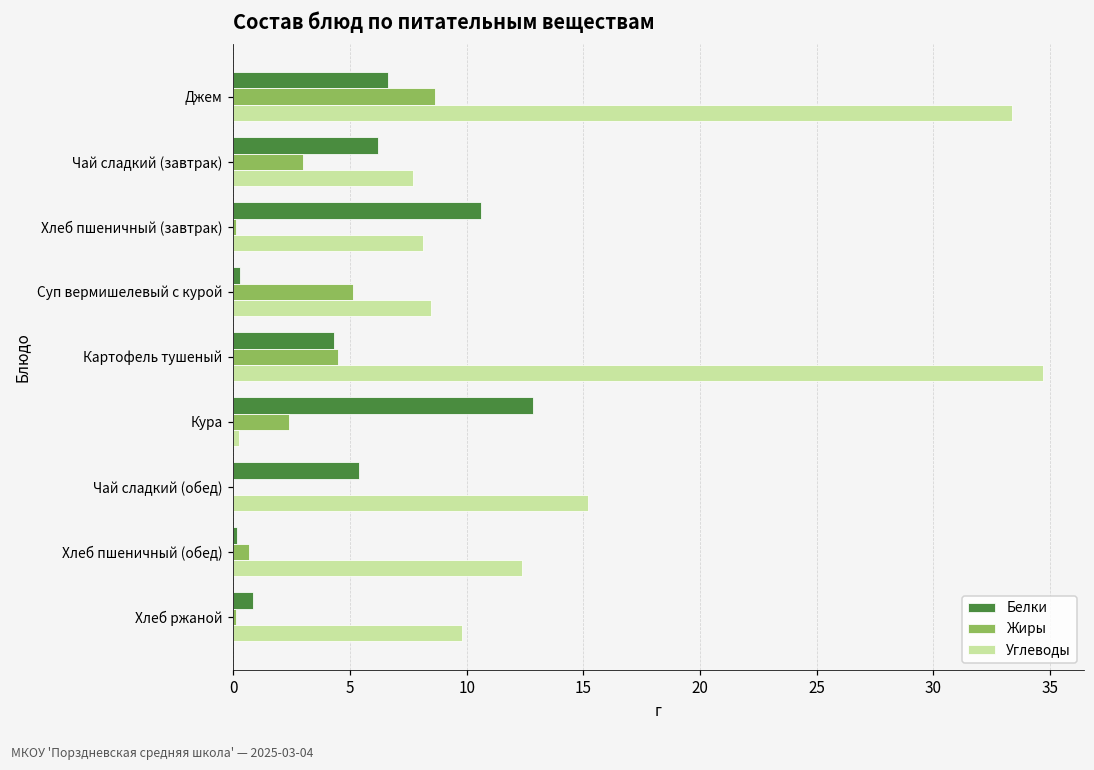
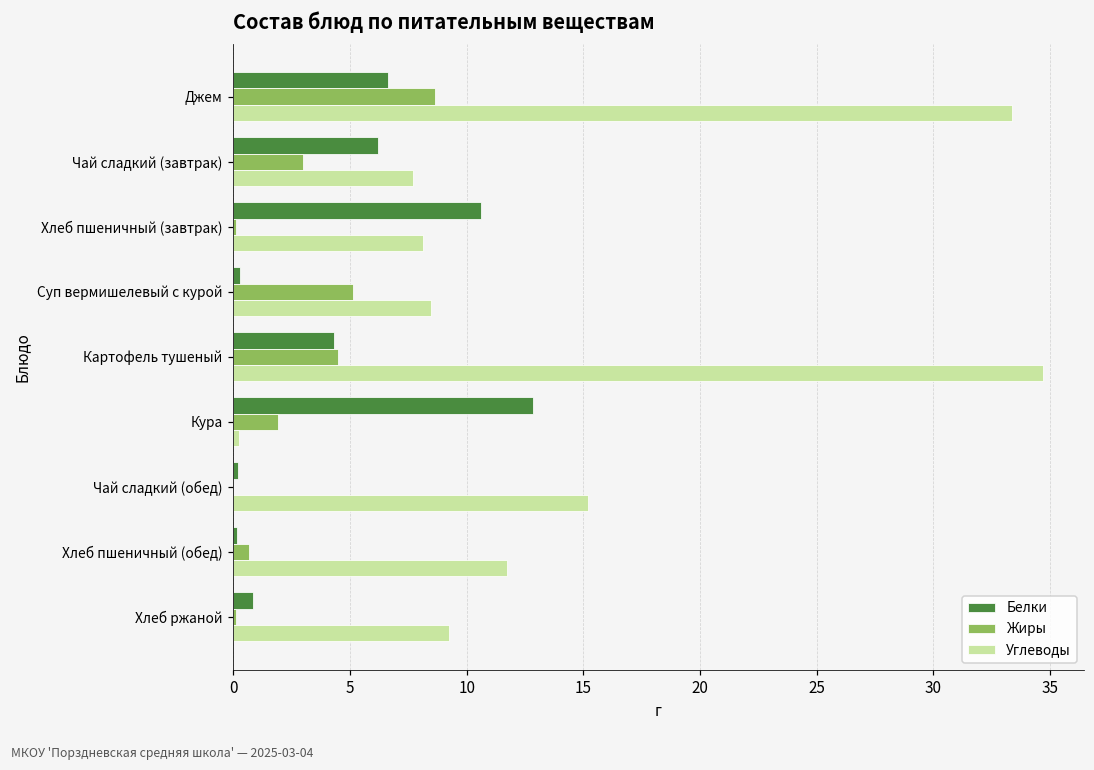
Жиры, Кура: 2.4 -> 1.9
Белки, Чай сладкий (обед): 5.4 -> 0.2
Углеводы, Хлеб пшеничный (обед): 12.3 -> 11.7
Углеводы, Хлеб ржаной: 9.8 -> 9.3
